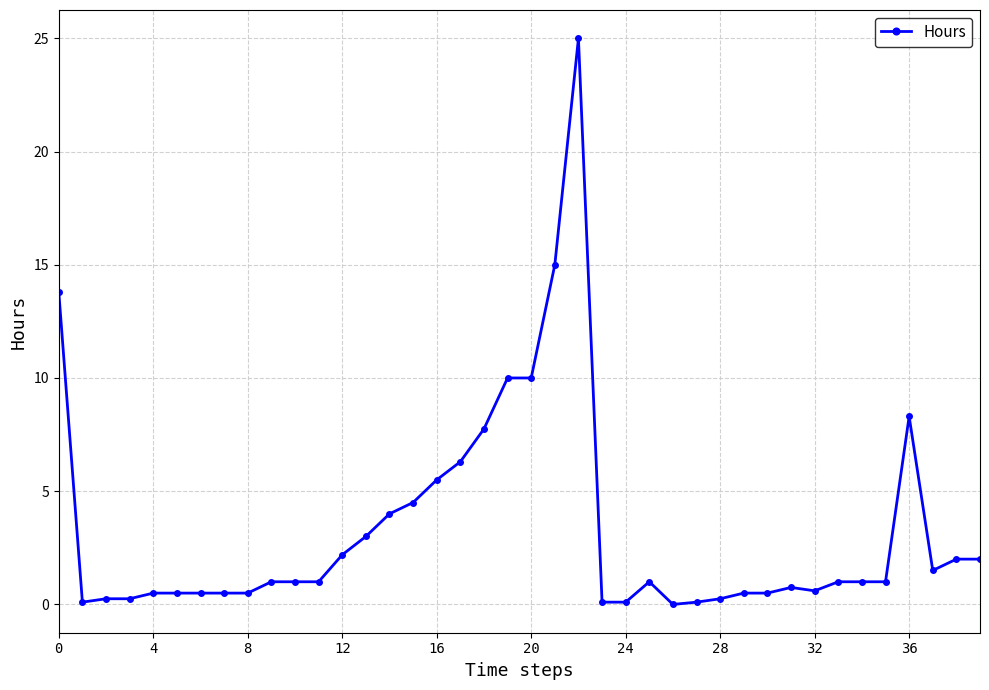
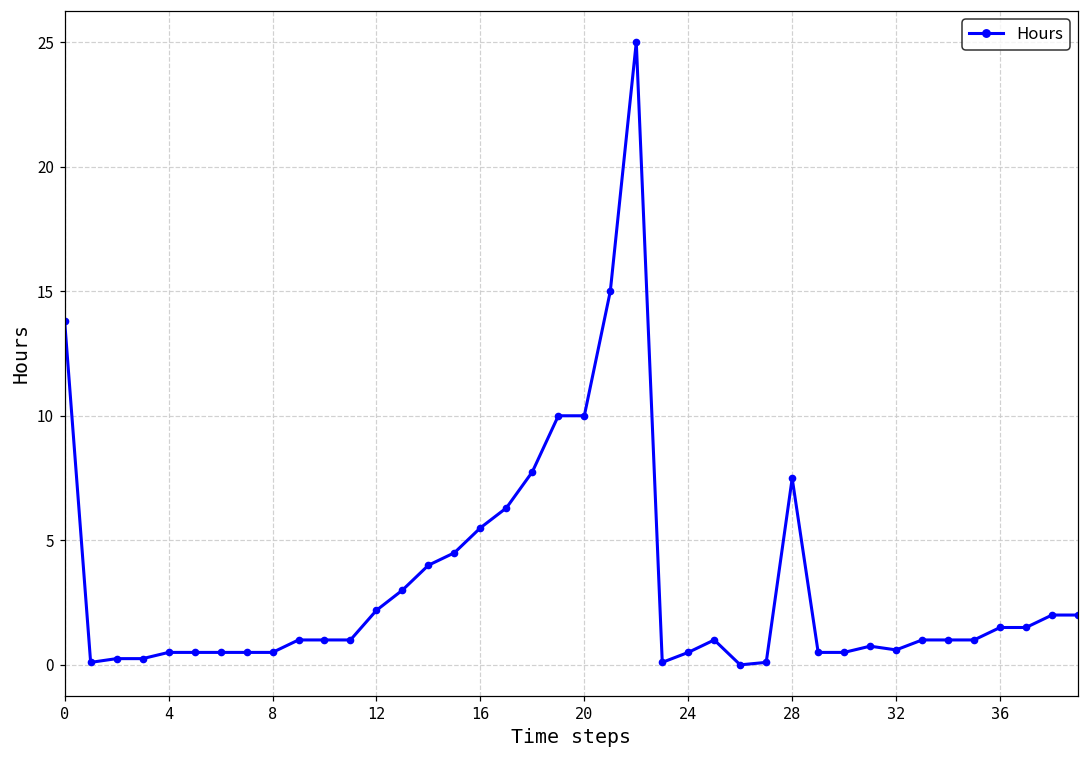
24: 0.1 -> 0.5
28: 0.3 -> 7.5
36: 8.3 -> 1.5
